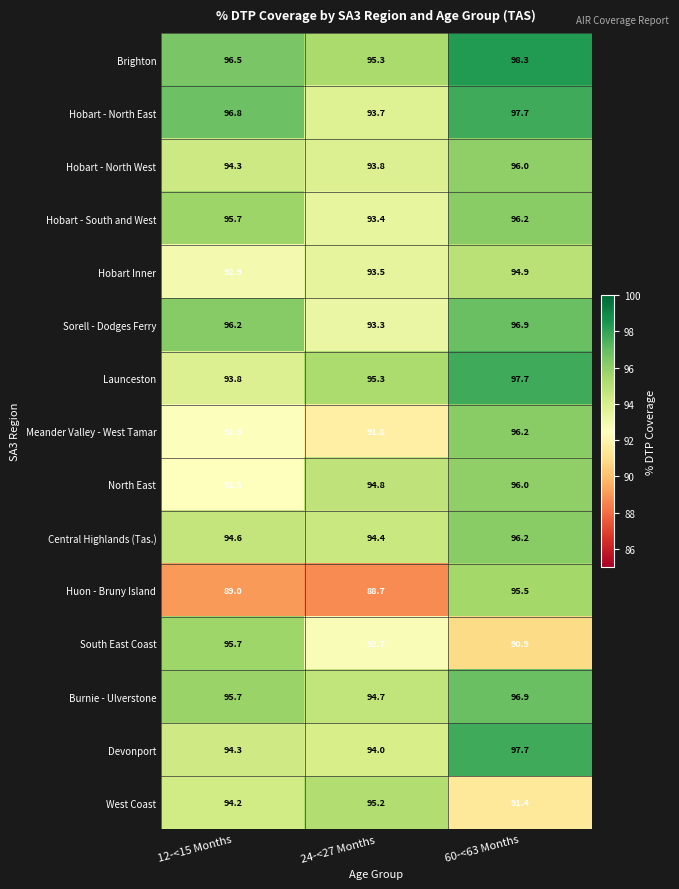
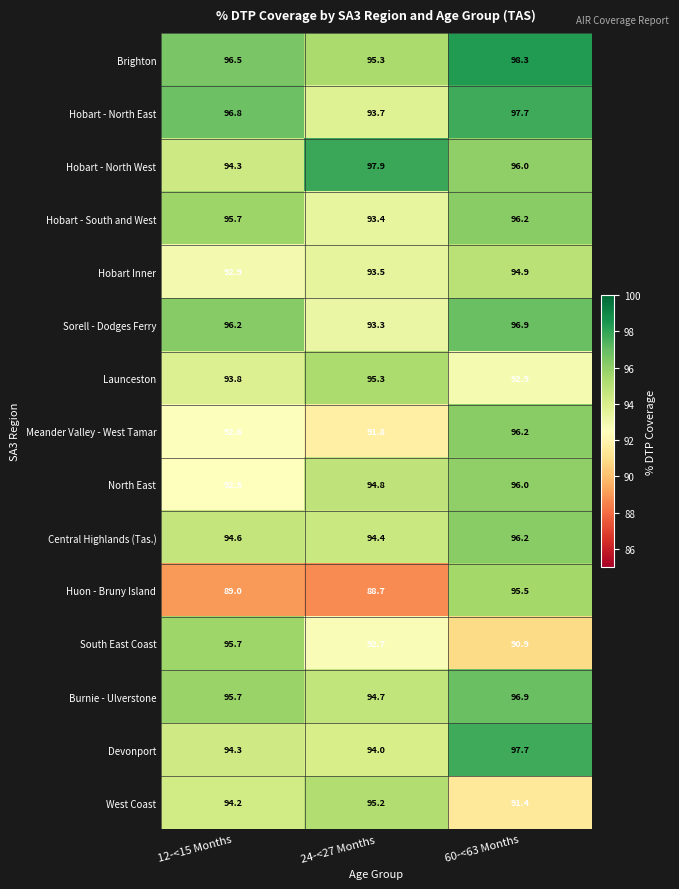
Hobart - North West, 24-<27 Months: 93.8 -> 97.9
Launceston, 60-<63 Months: 97.7 -> 92.9
